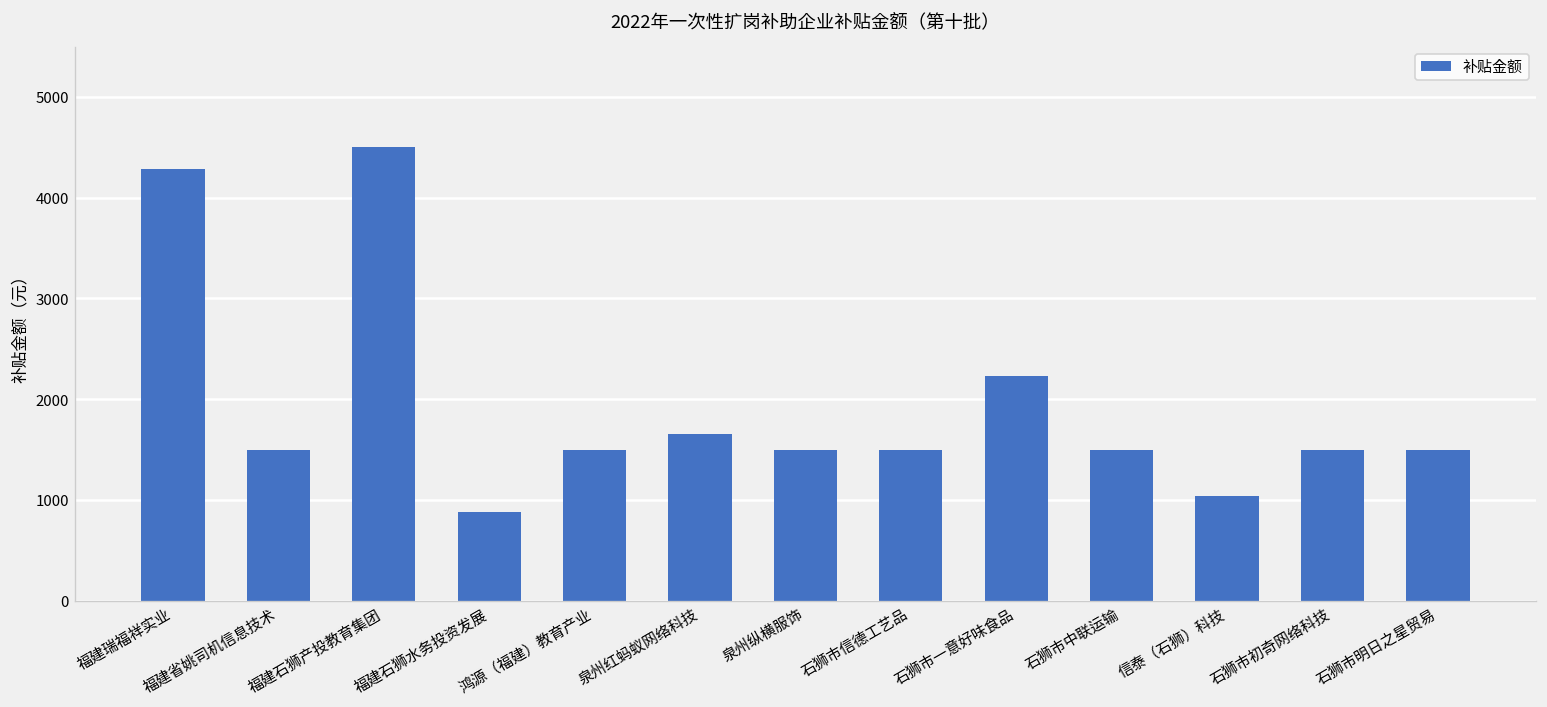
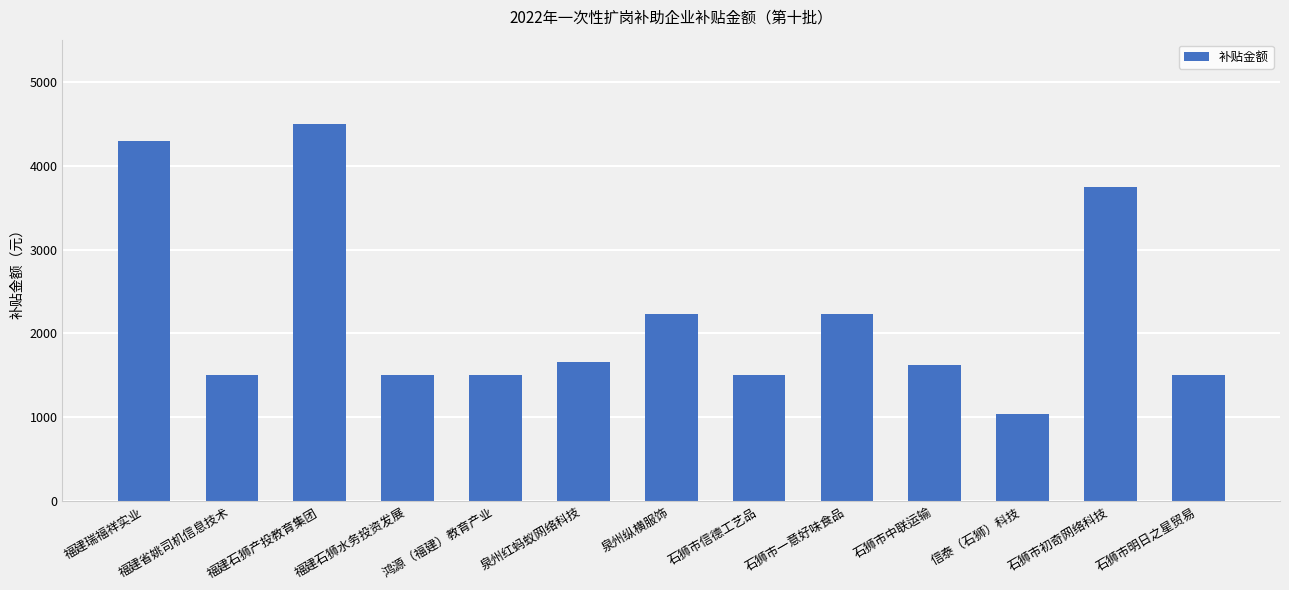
福建石狮水务投资发展: 900 -> 1500
泉州纵横服饰: 1500 -> 2200
石狮市中联运输: 1500 -> 1600
石狮市初奇网络科技: 1500 -> 3700
